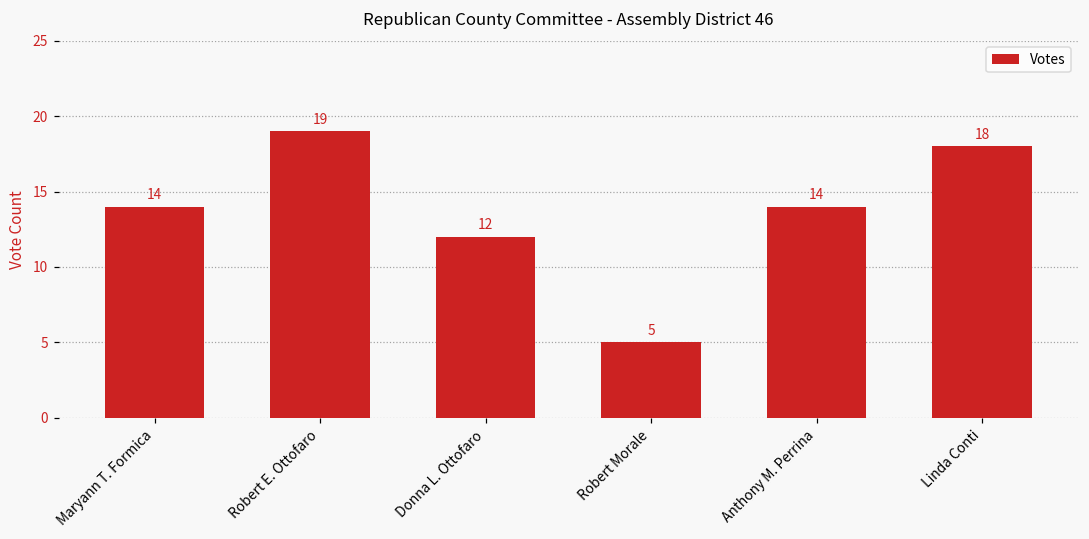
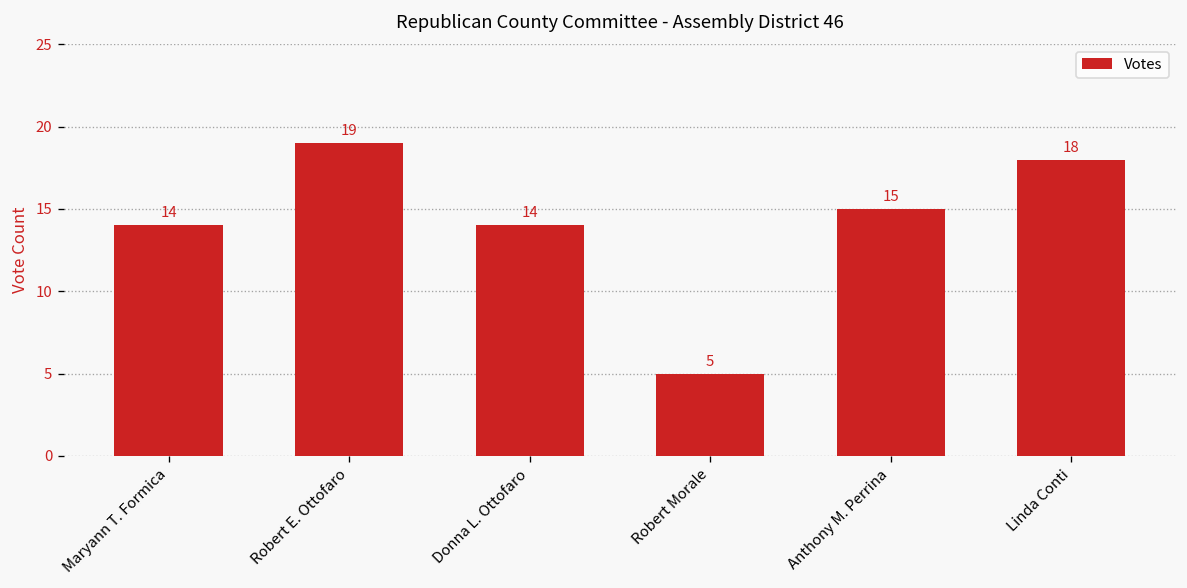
Donna L. Ottofaro: 12 -> 14
Anthony M. Perrina: 14 -> 15
